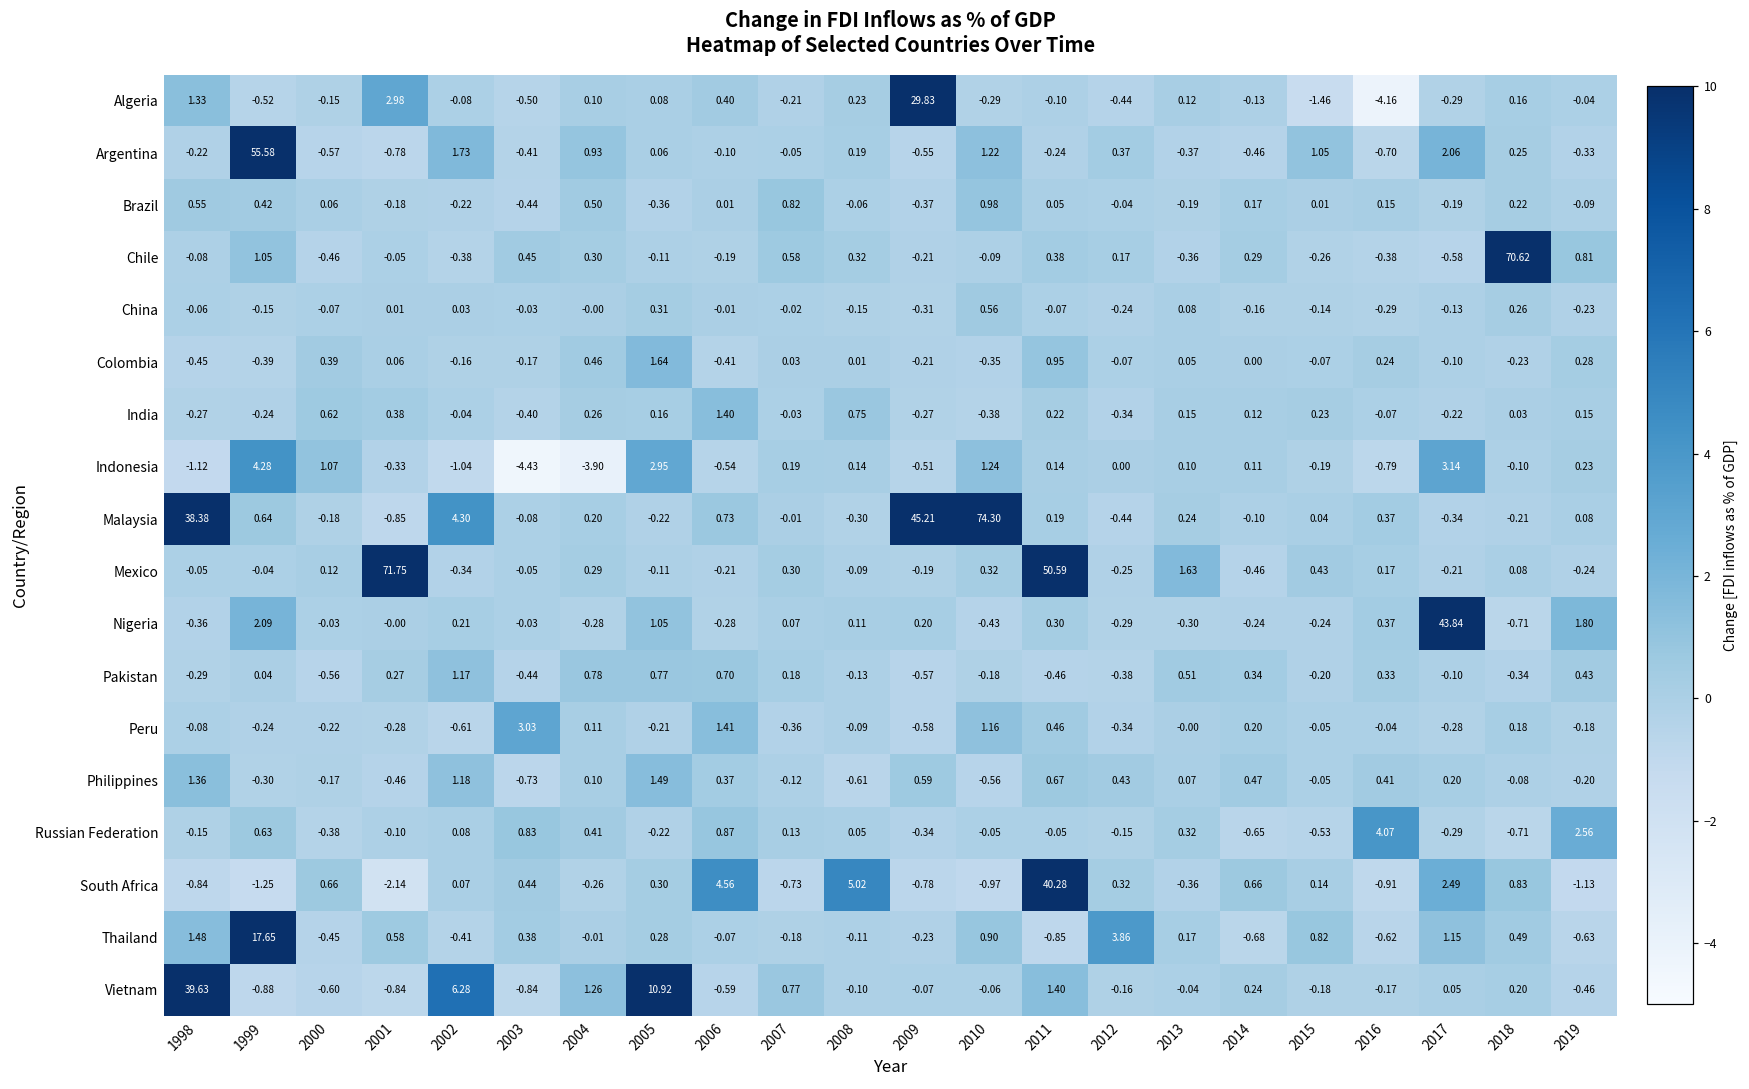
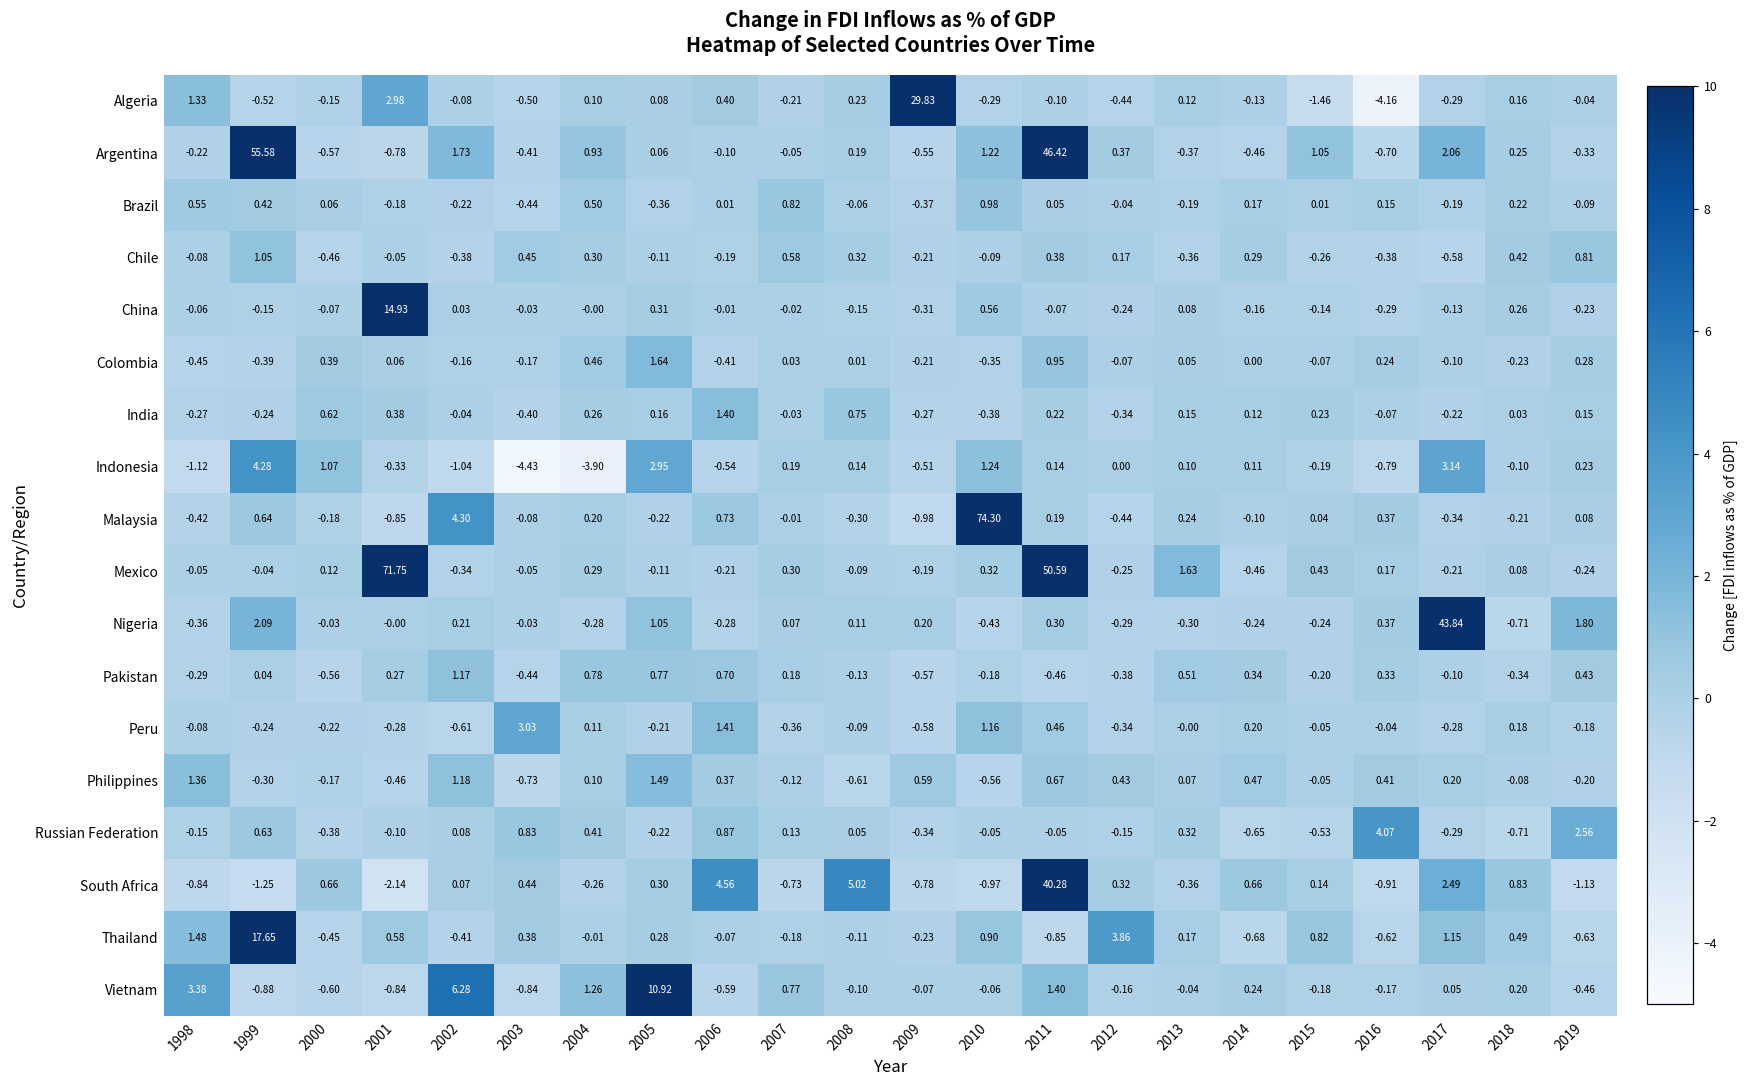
Argentina, 2011: -0.24 -> 46.42
Chile, 2018: 70.62 -> 0.42
China, 2001: 0.01 -> 14.93
Malaysia, 1998: 38.38 -> -0.42
Malaysia, 2009: 45.21 -> -0.98
Vietnam, 1998: 39.63 -> 3.38
